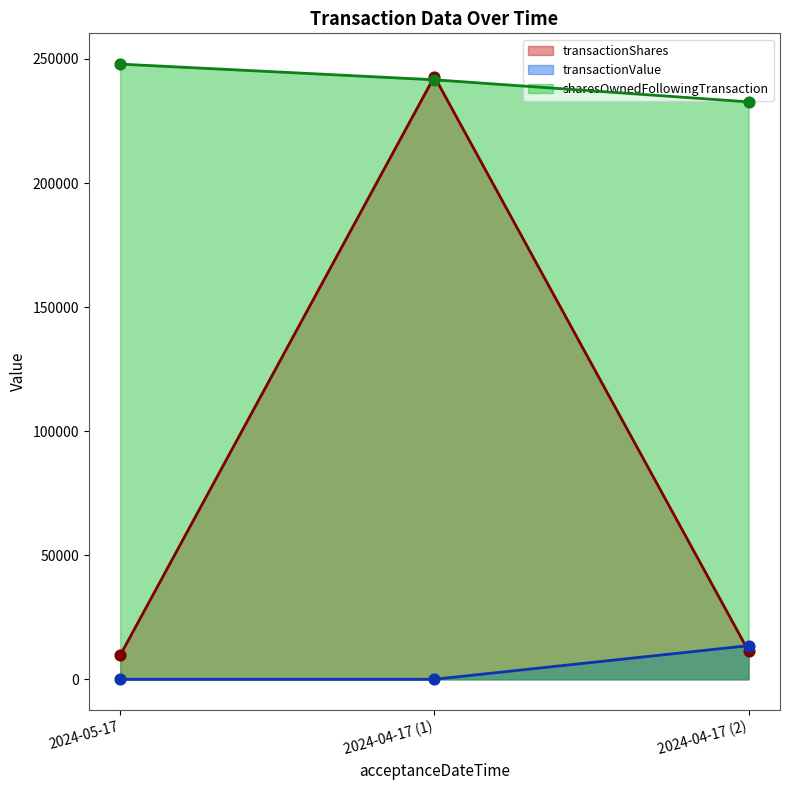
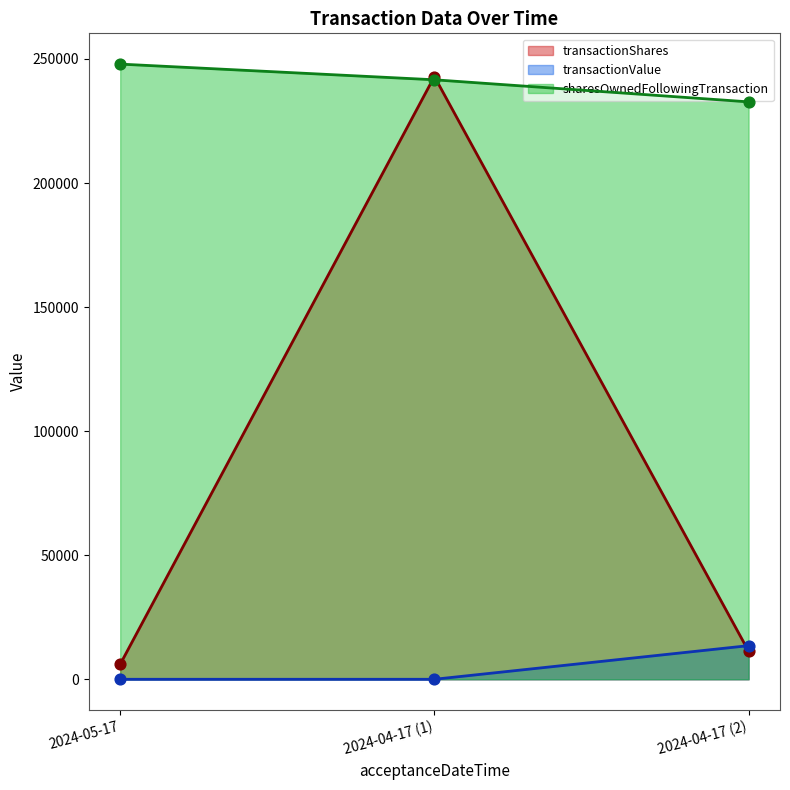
transactionShares, 2024-05-17: 10000 -> 6000
